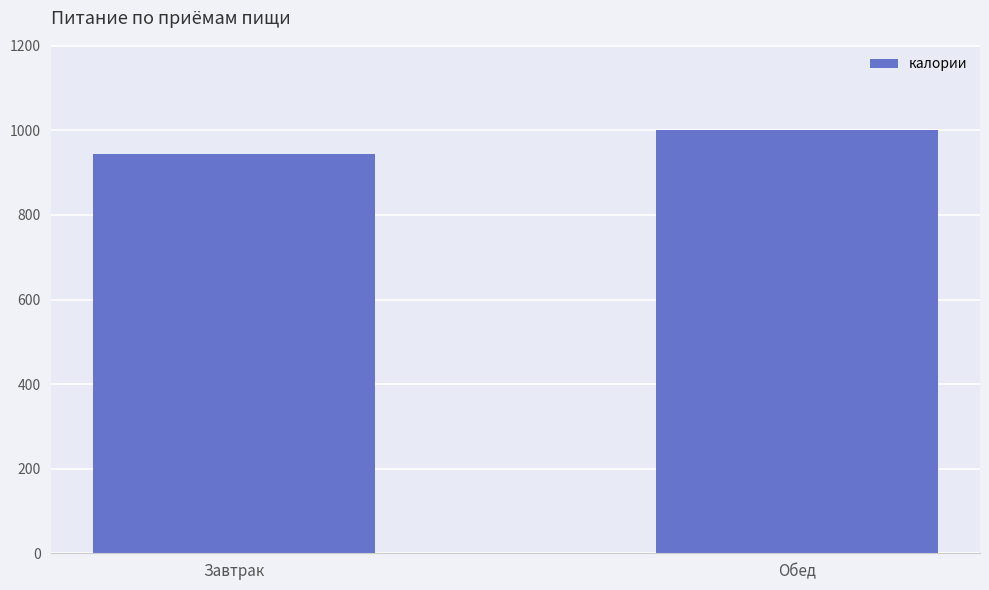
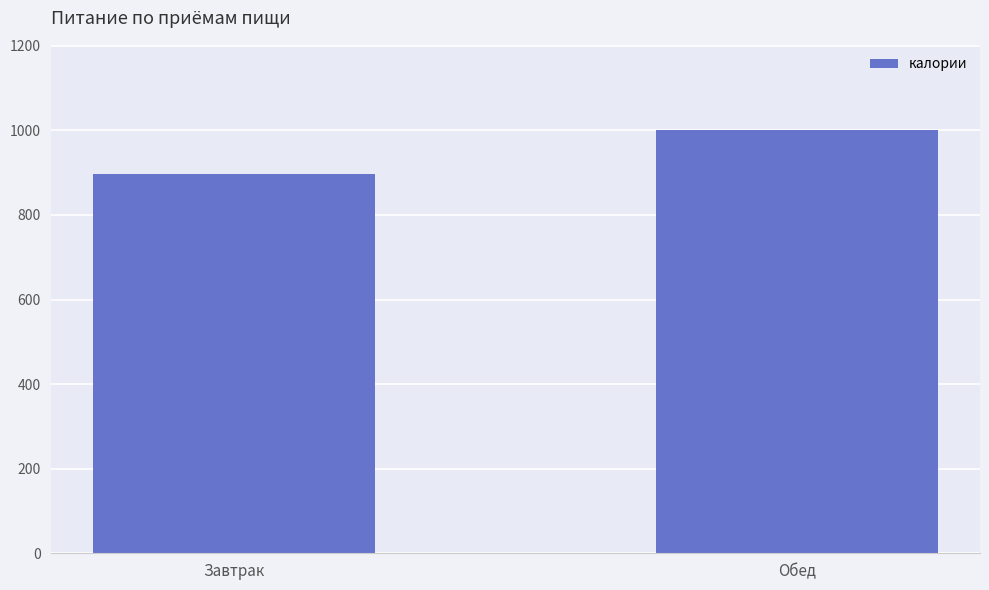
Завтрак: 940 -> 900
